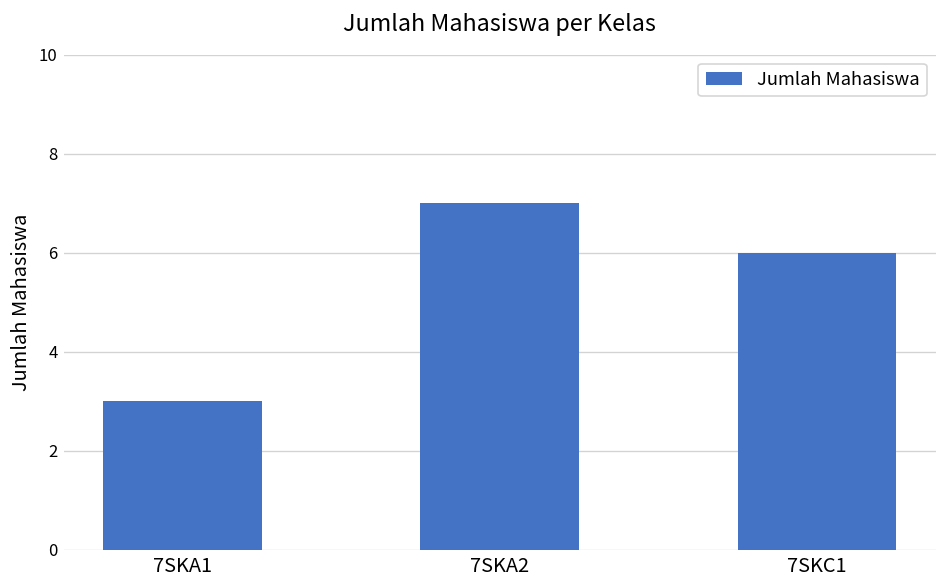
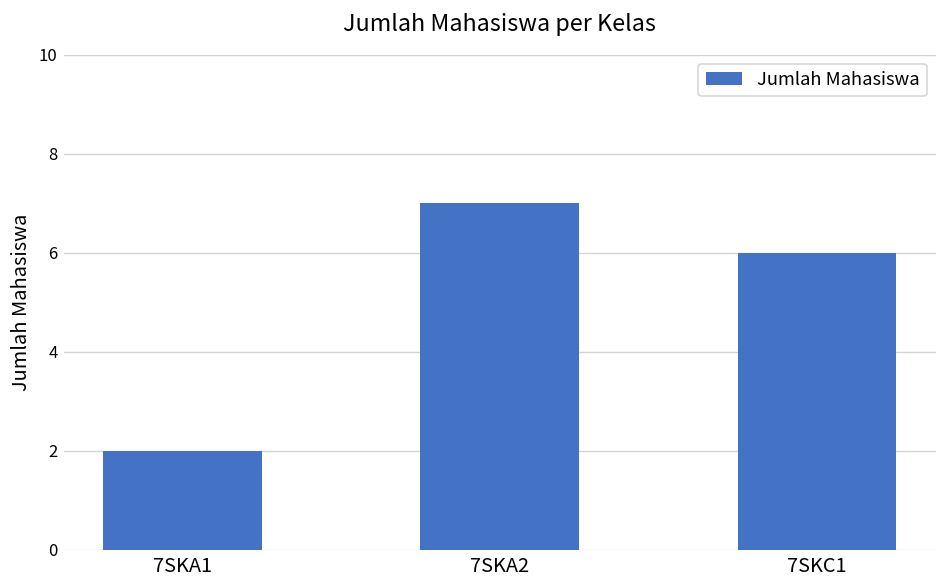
7SKA1: 3 -> 2
